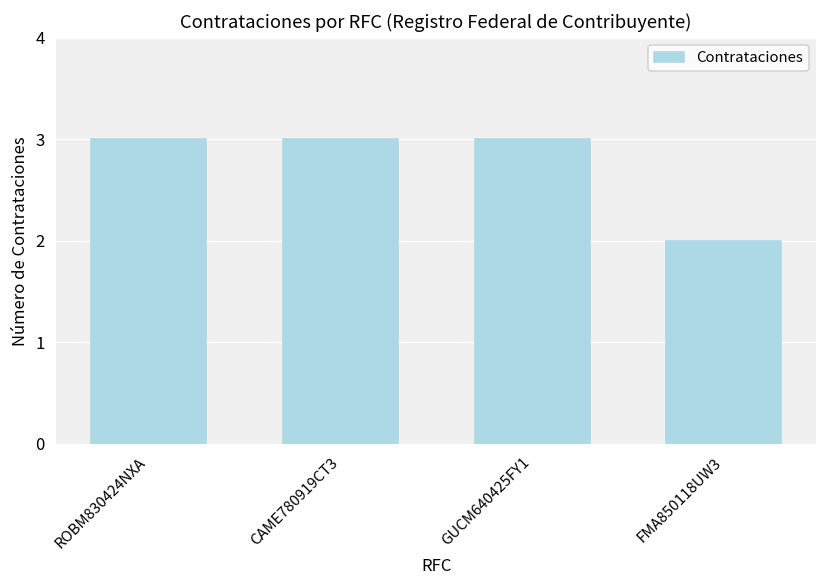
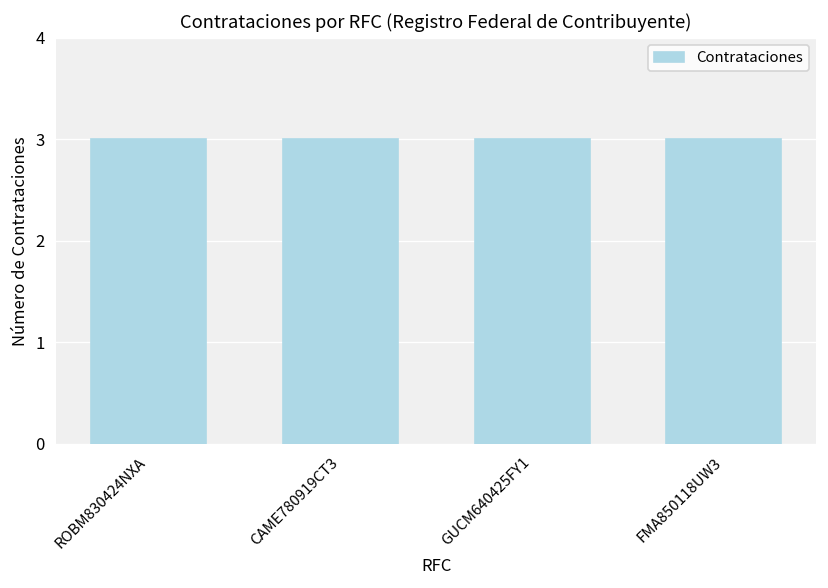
FMA850118UW3: 2 -> 3
